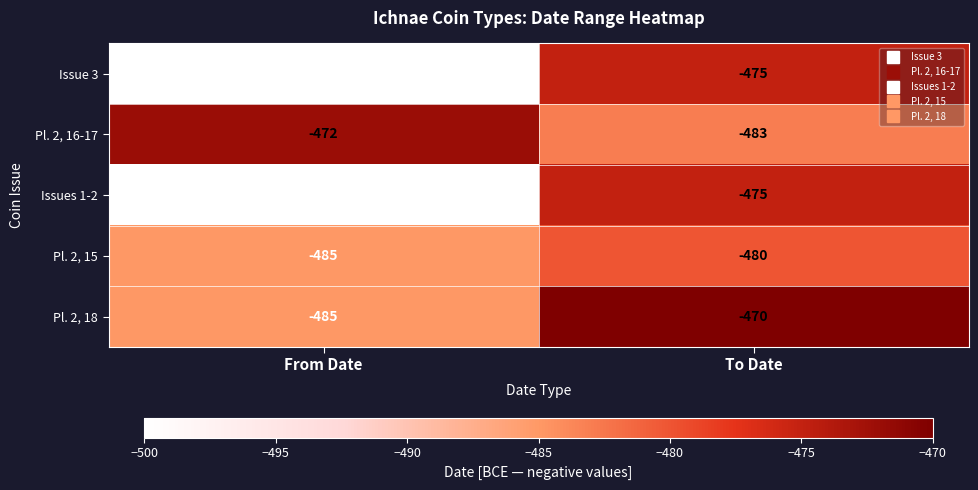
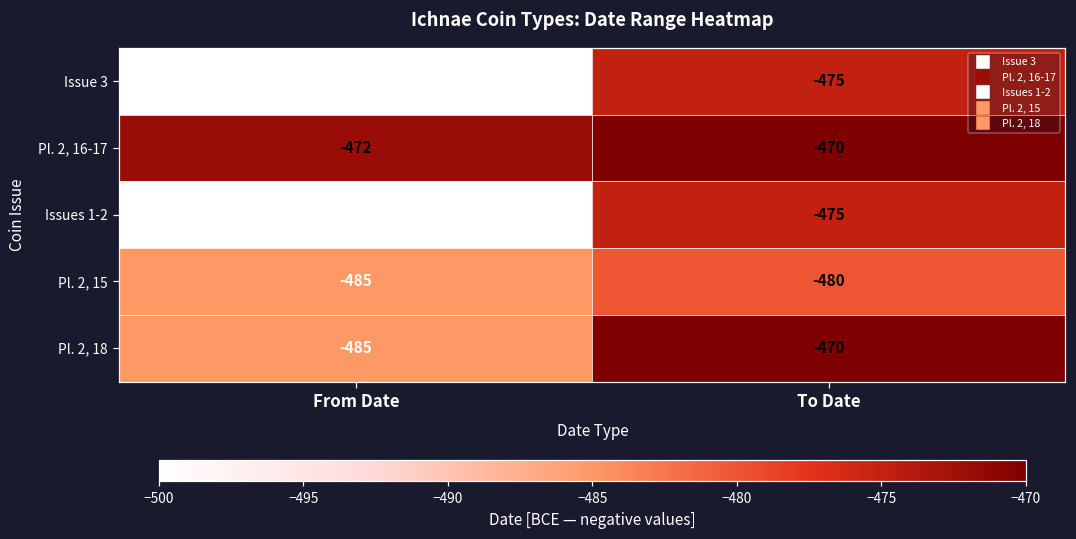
Pl. 2, 16-17, To Date: -483 -> -470
